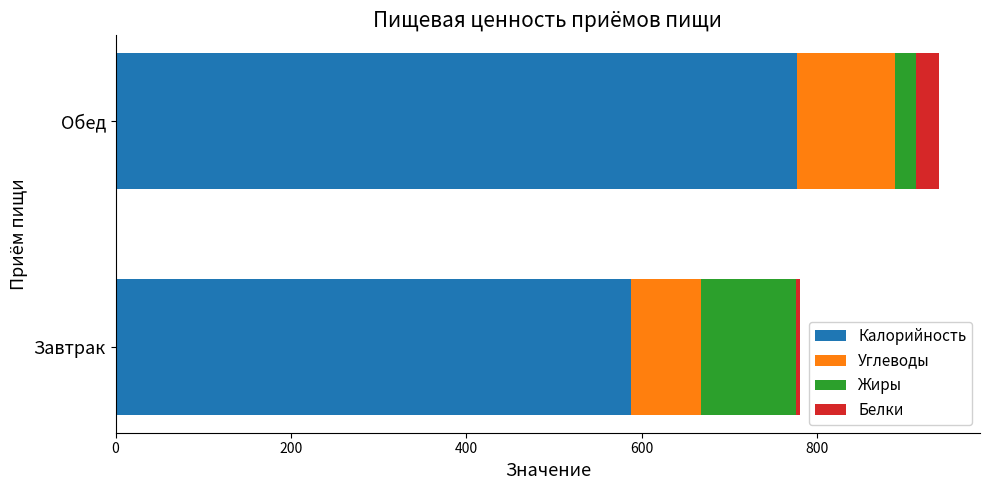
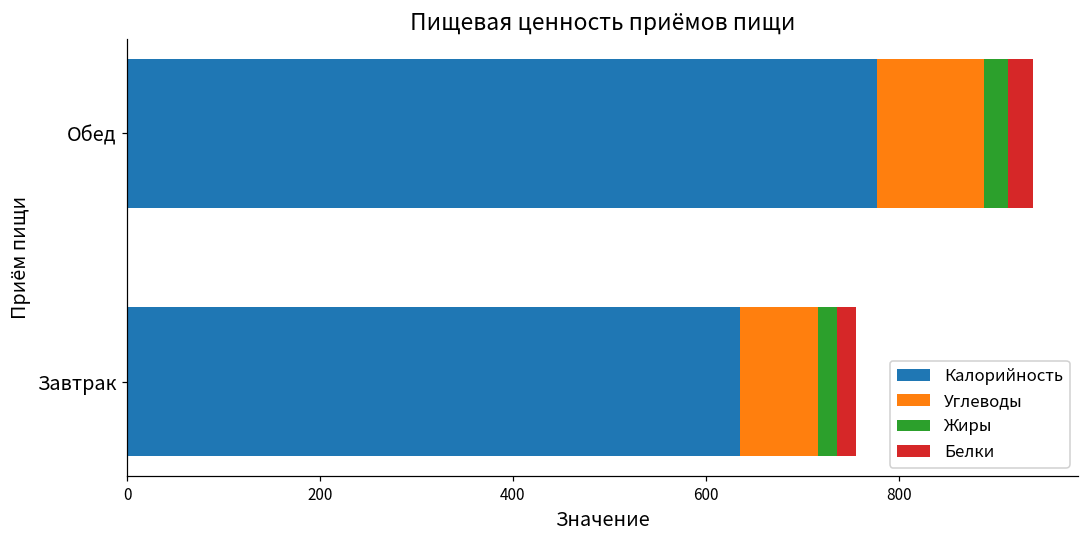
Калорийность, Завтрак: 590 -> 640
Жиры, Завтрак: 110 -> 20
Белки, Завтрак: 0 -> 20
